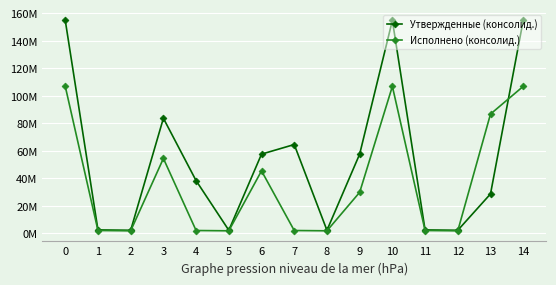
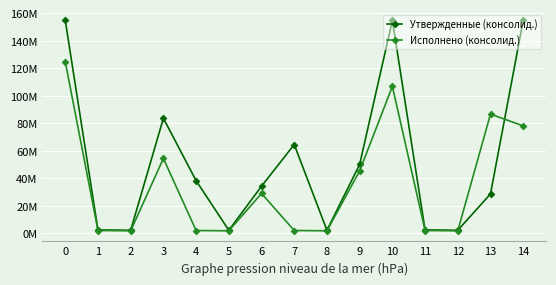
Исполнено (консолид.), 0: 107000000 -> 125000000
Утвержденные (консолид.), 6: 57000000 -> 34000000
Исполнено (консолид.), 6: 45000000 -> 29000000
Утвержденные (консолид.), 9: 57000000 -> 50000000
Исполнено (консолид.), 9: 30000000 -> 45000000
Исполнено (консолид.), 14: 107000000 -> 78000000
